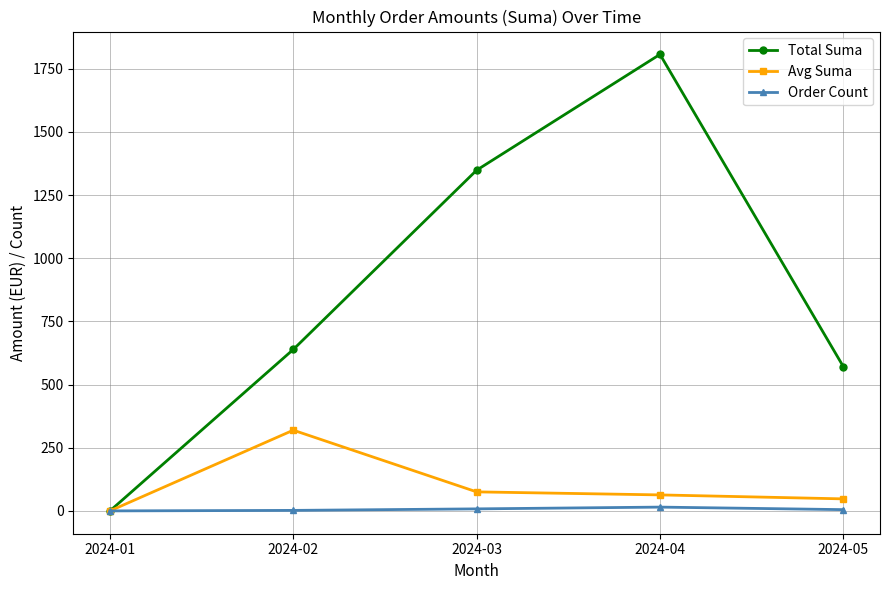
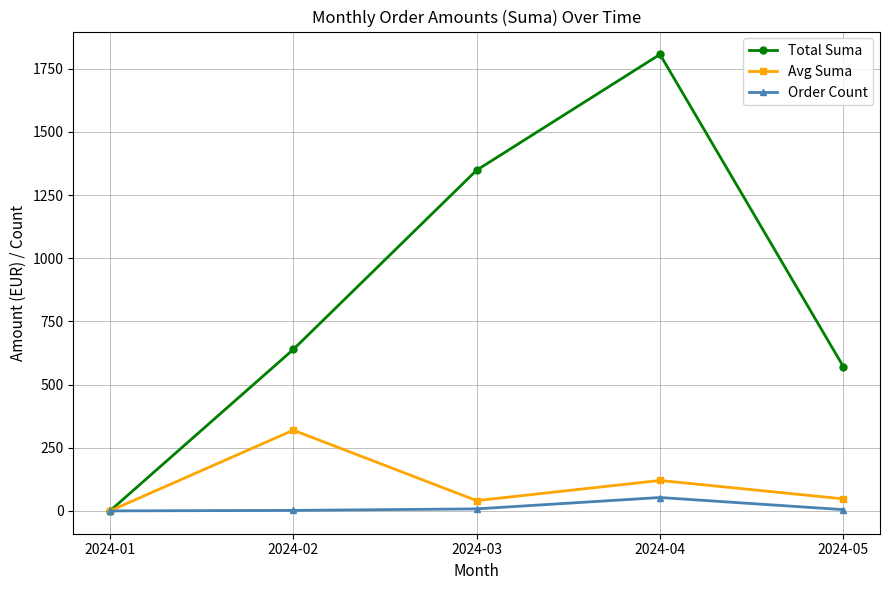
Avg Suma, 2024-03: 80 -> 40
Avg Suma, 2024-04: 60 -> 120
Order Count, 2024-04: 20 -> 50
